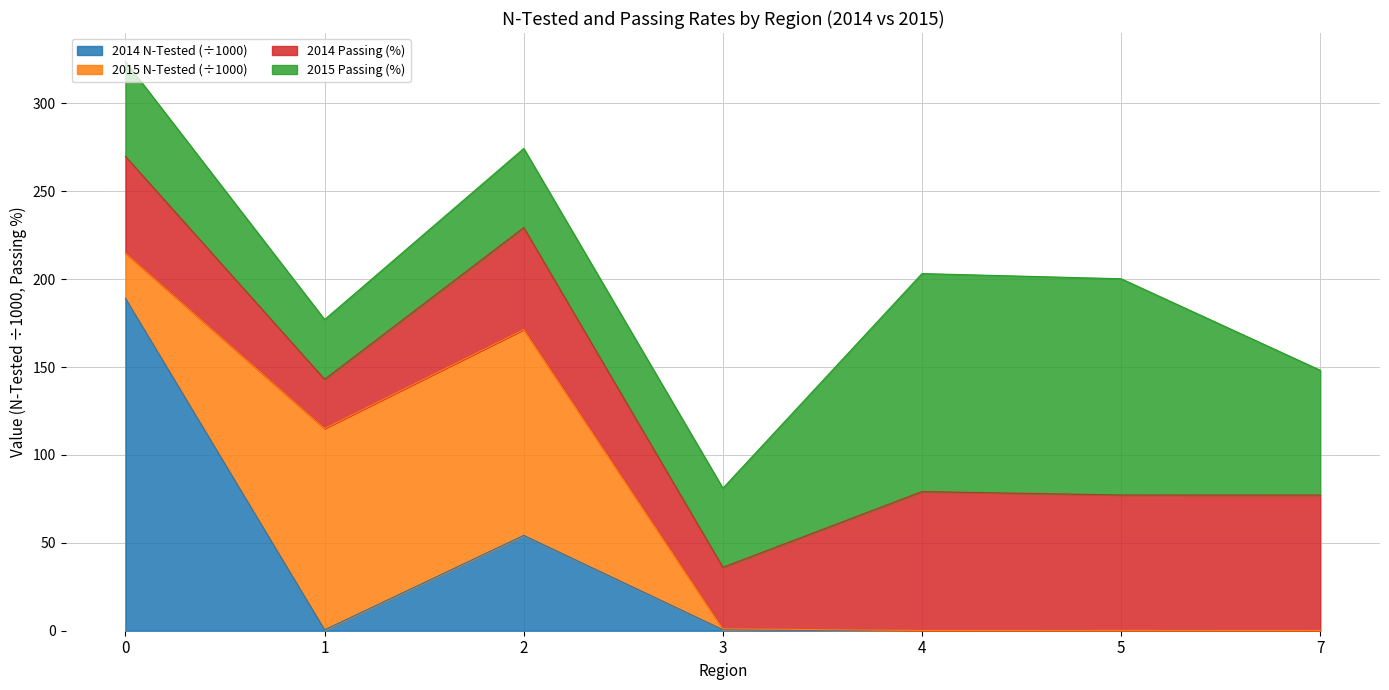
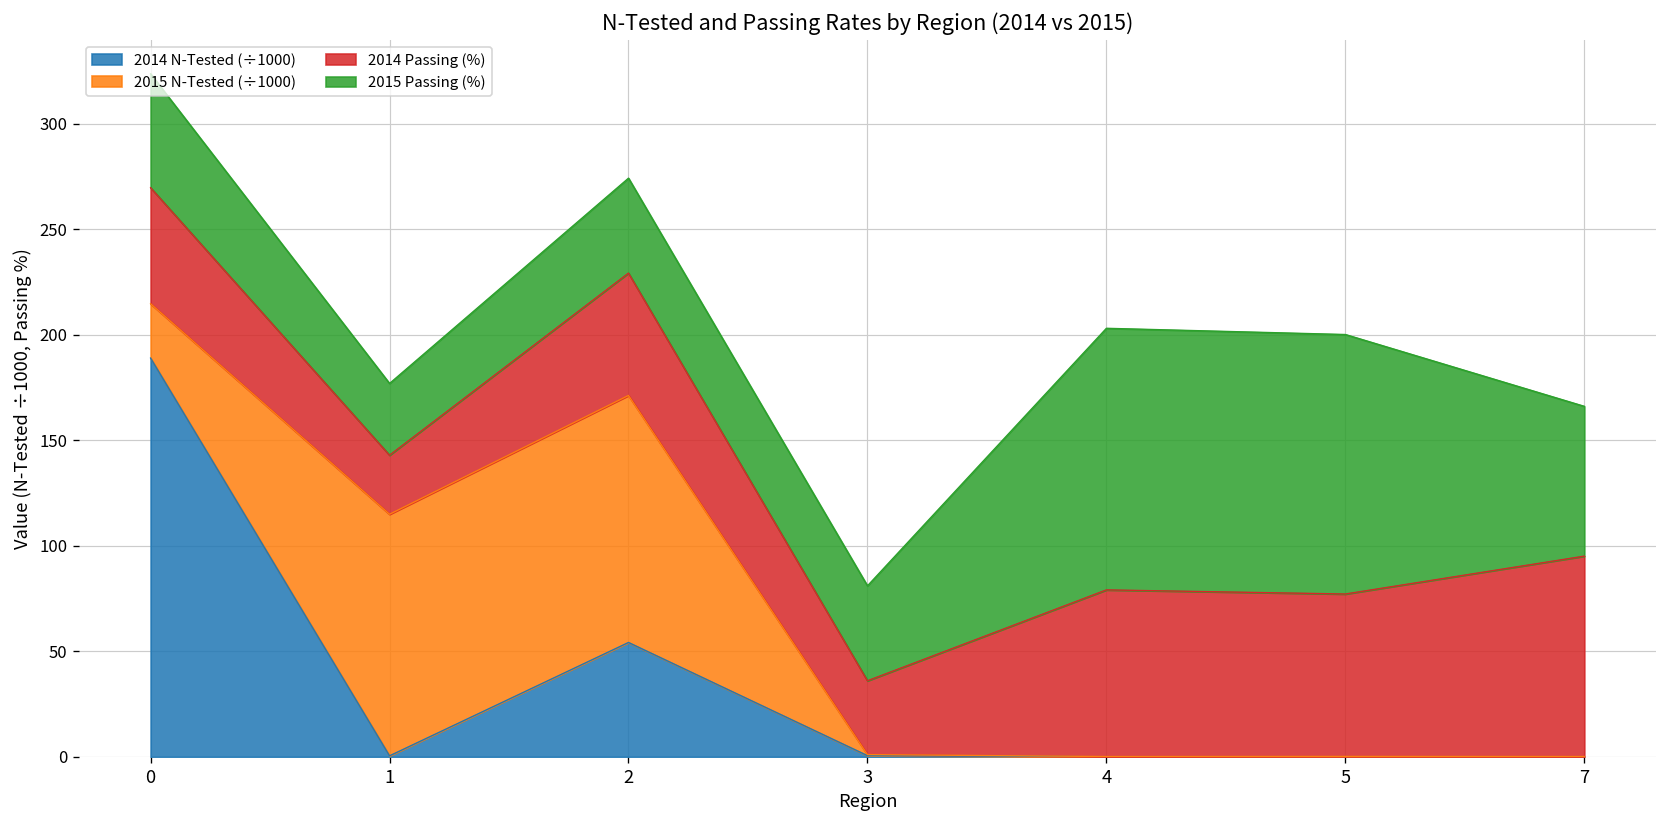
2014 Passing (%), 7: 77 -> 95
